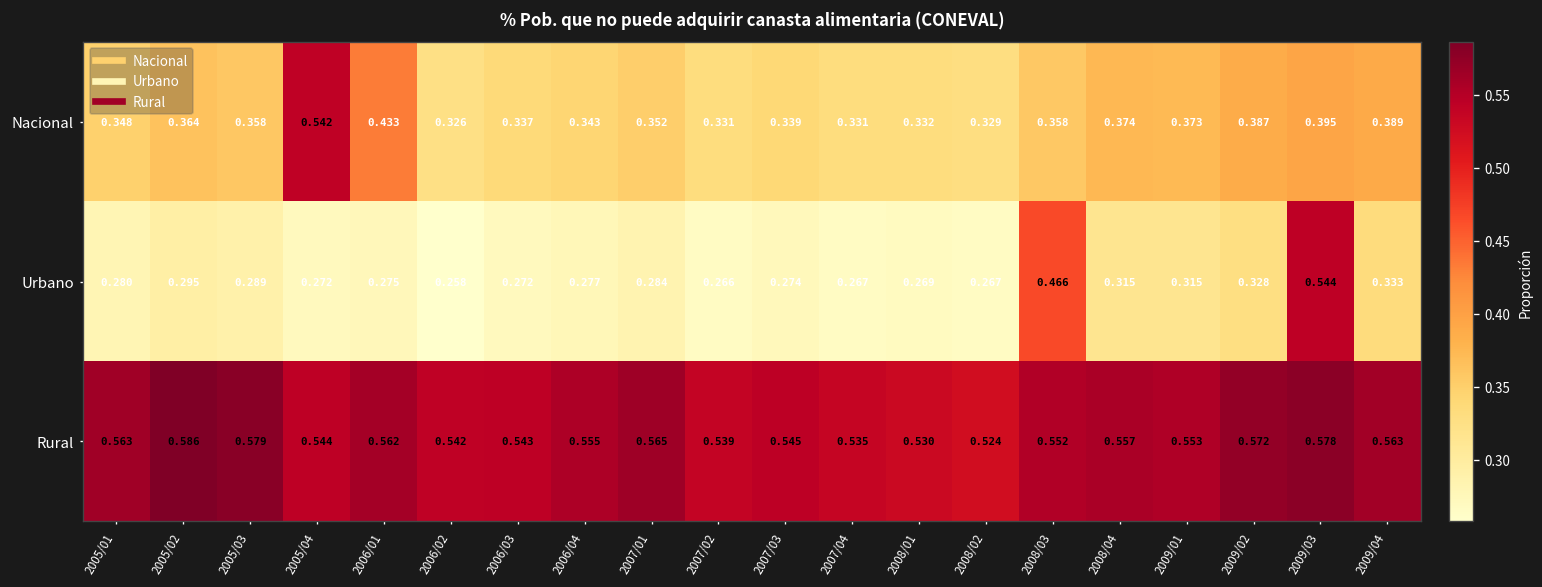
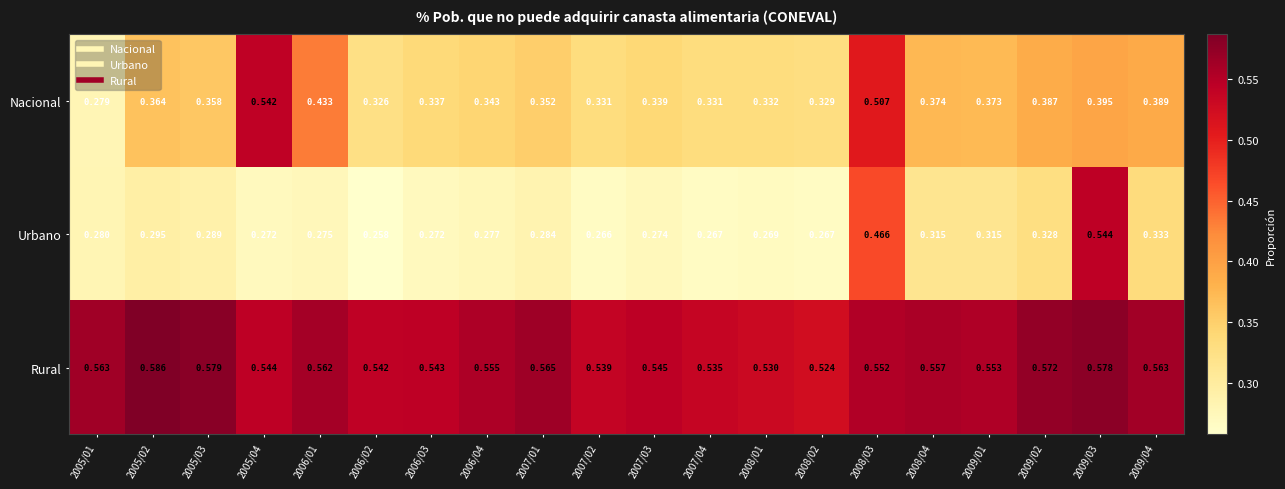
Nacional, 2005/01: 0.348 -> 0.279
Nacional, 2008/03: 0.358 -> 0.507
